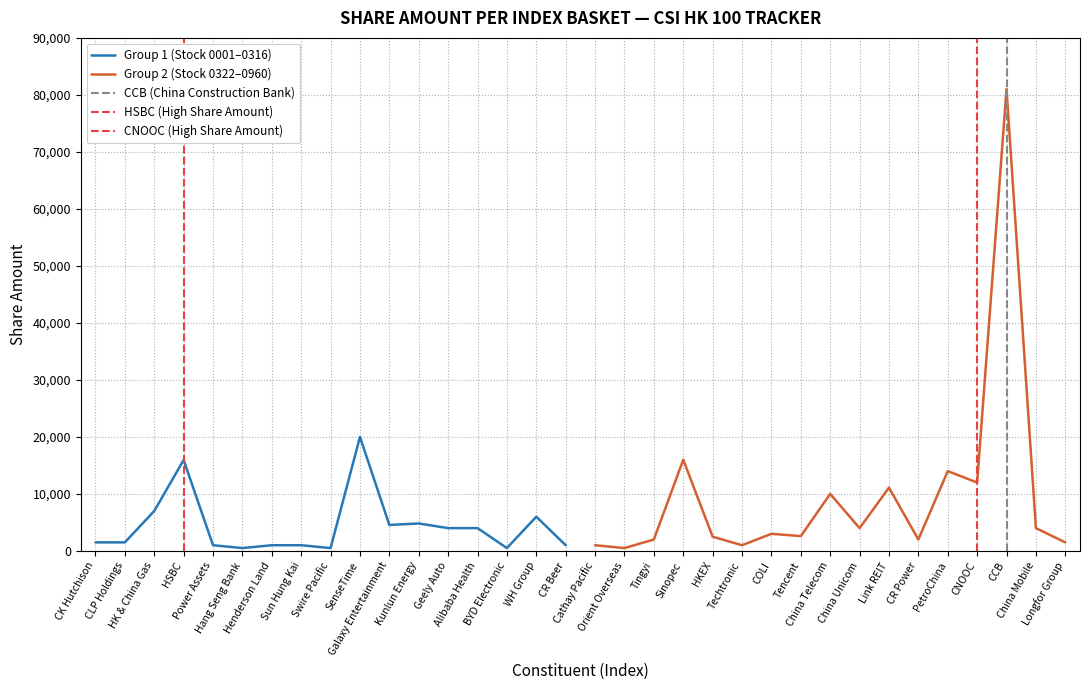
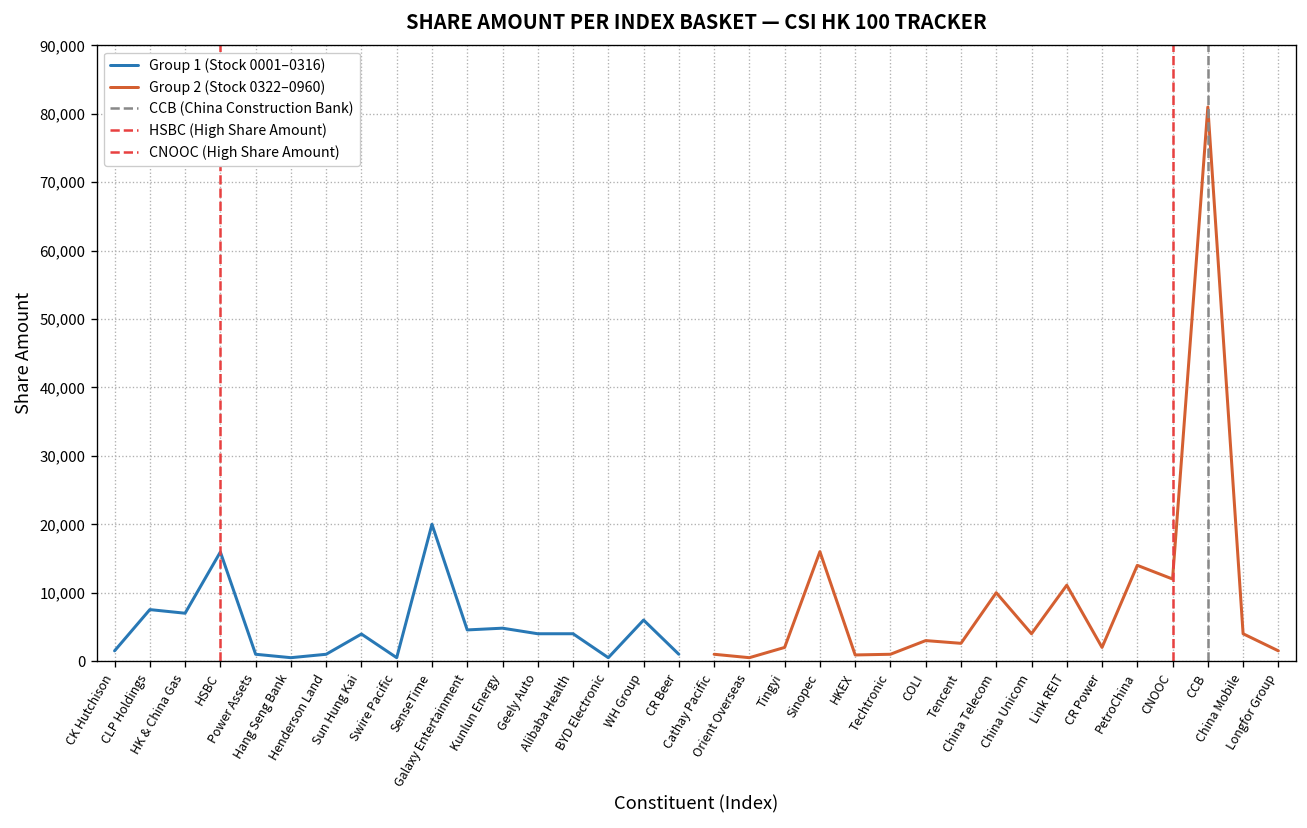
Group 1 (Stock 0001–0316), CLP Holdings: 2,000 -> 8,000
Group 1 (Stock 0001–0316), Sun Hung Kai: 1,000 -> 4,000
Group 2 (Stock 0322–0960), HKEX: 2,000 -> 1,000
